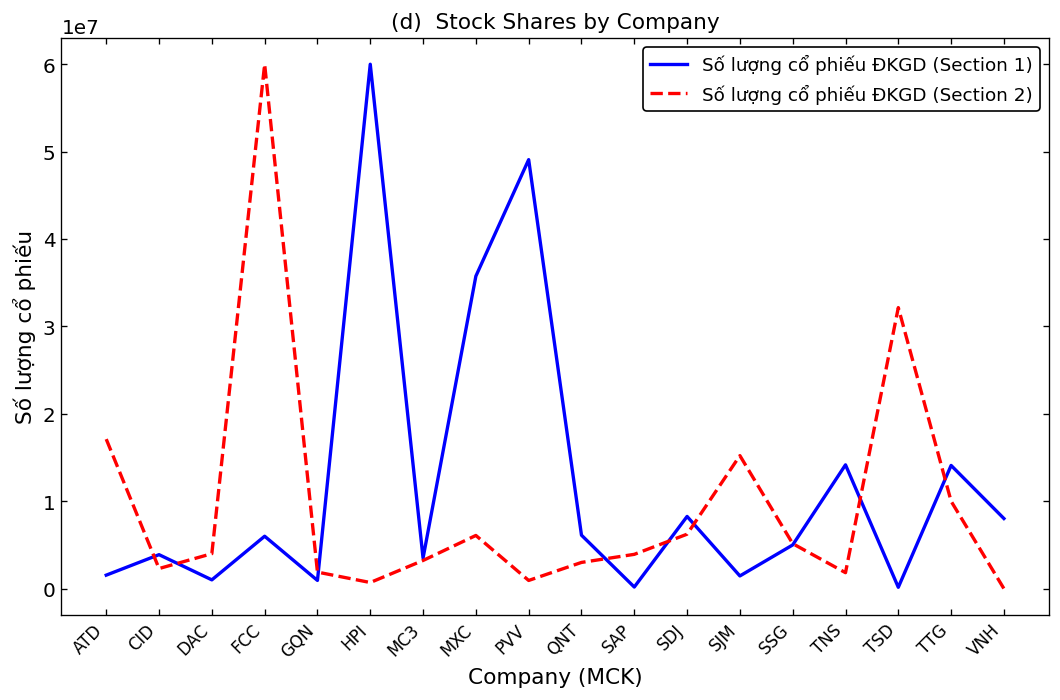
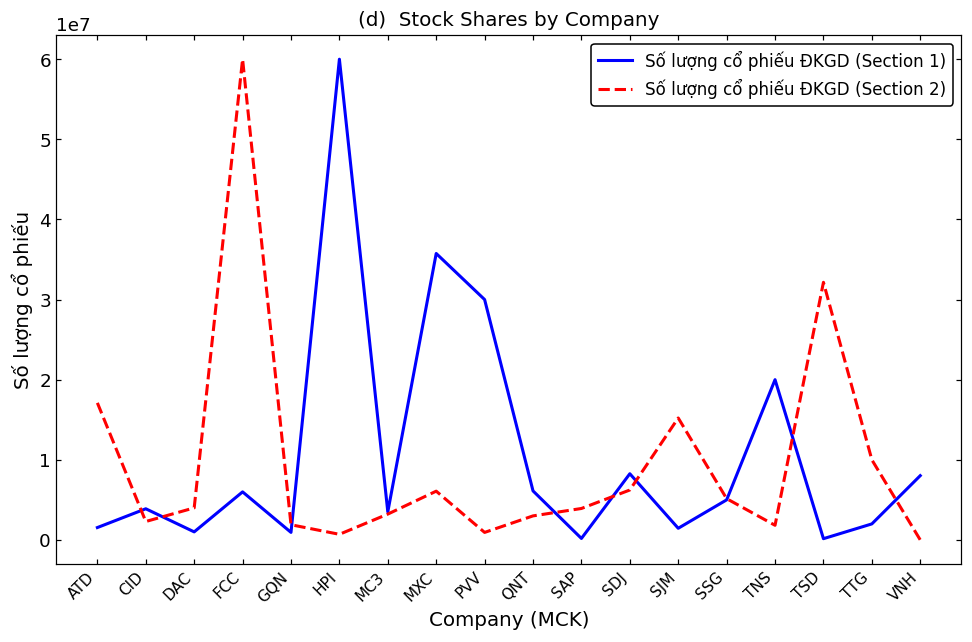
Số lượng cổ phiếu ĐKGD (Section 1), PVV: 49000000 -> 30000000
Số lượng cổ phiếu ĐKGD (Section 1), TNS: 14000000 -> 20000000
Số lượng cổ phiếu ĐKGD (Section 1), TTG: 14000000 -> 2000000
